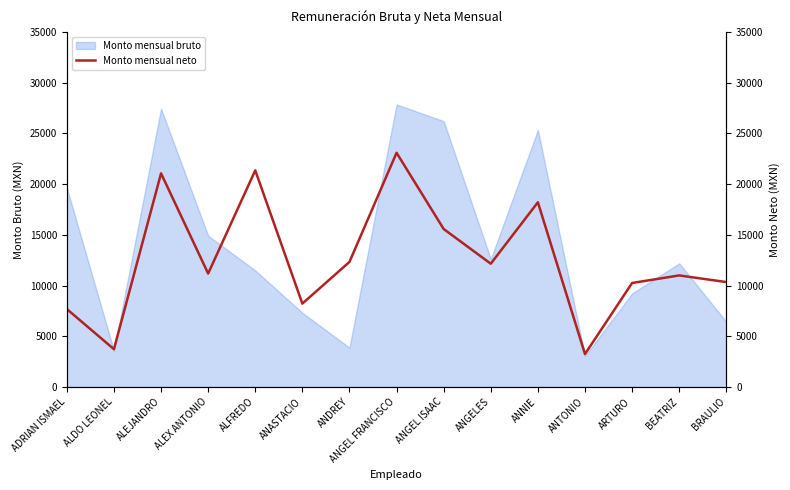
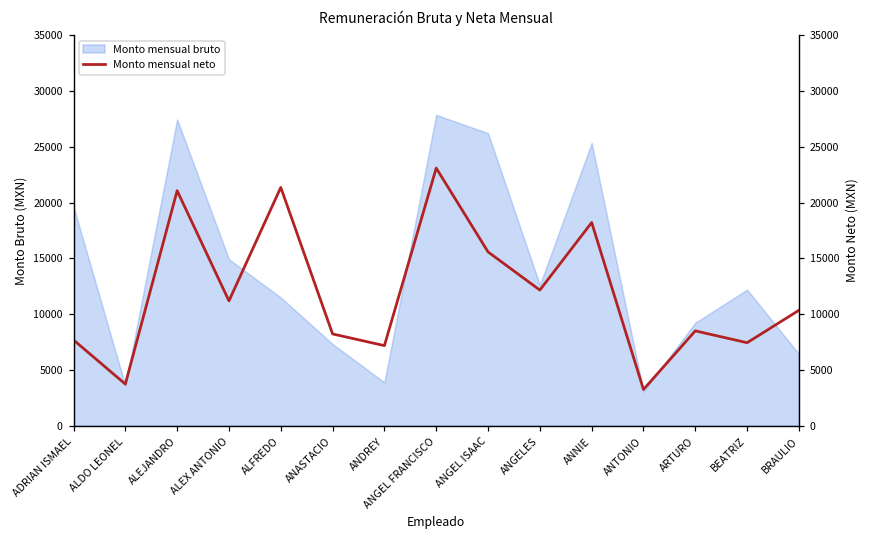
Monto mensual neto, ANDREY: 12300 -> 7200
Monto mensual neto, ARTURO: 10300 -> 8500
Monto mensual neto, BEATRIZ: 11000 -> 7400
